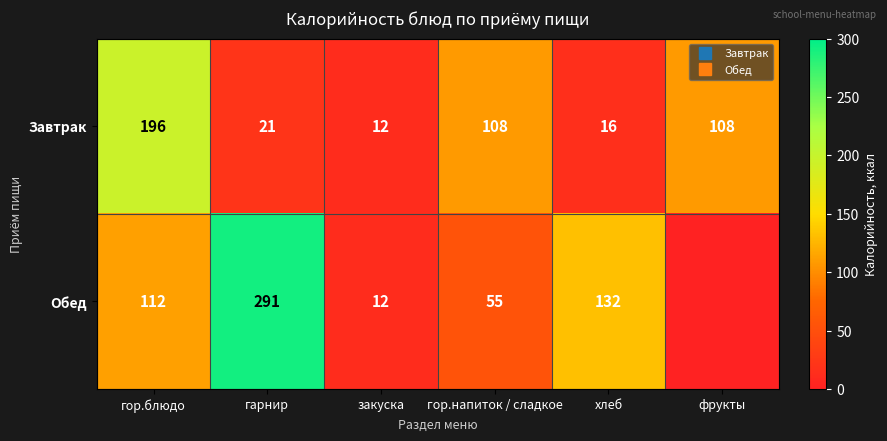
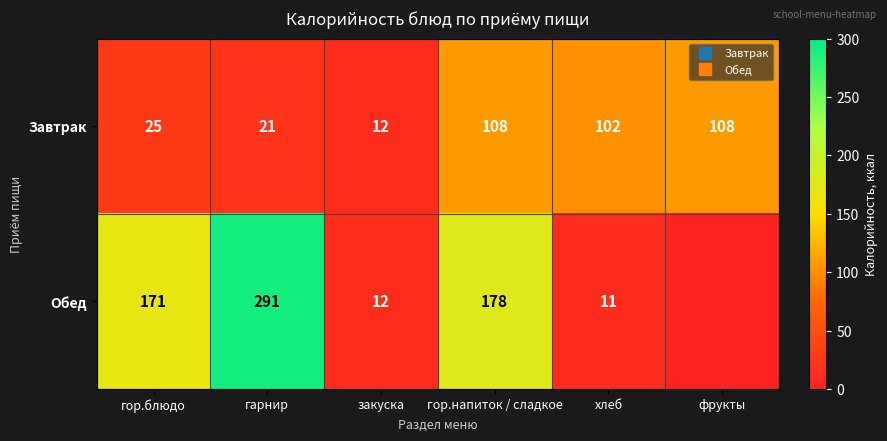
Завтрак, гор.блюдо: 196 -> 25
Завтрак, хлеб: 16 -> 102
Обед, гор.блюдо: 112 -> 171
Обед, гор.напиток / сладкое: 55 -> 178
Обед, хлеб: 132 -> 11
